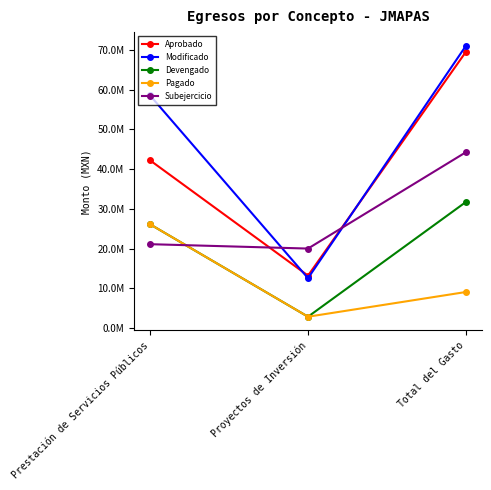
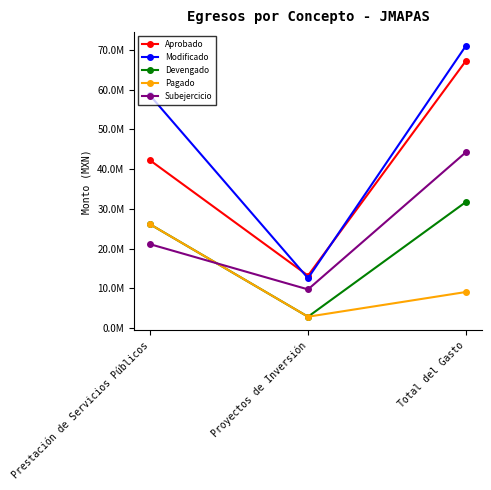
Subejercicio, Proyectos de Inversión: 20000000 -> 10000000
Aprobado, Total del Gasto: 70000000 -> 67000000
